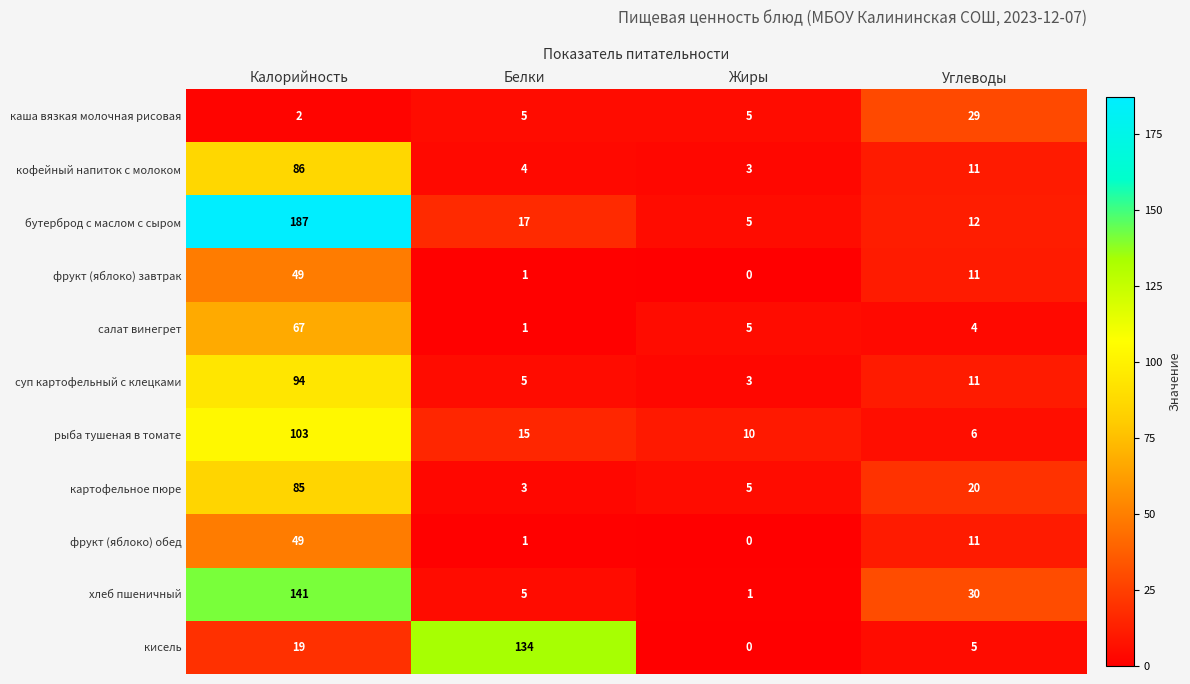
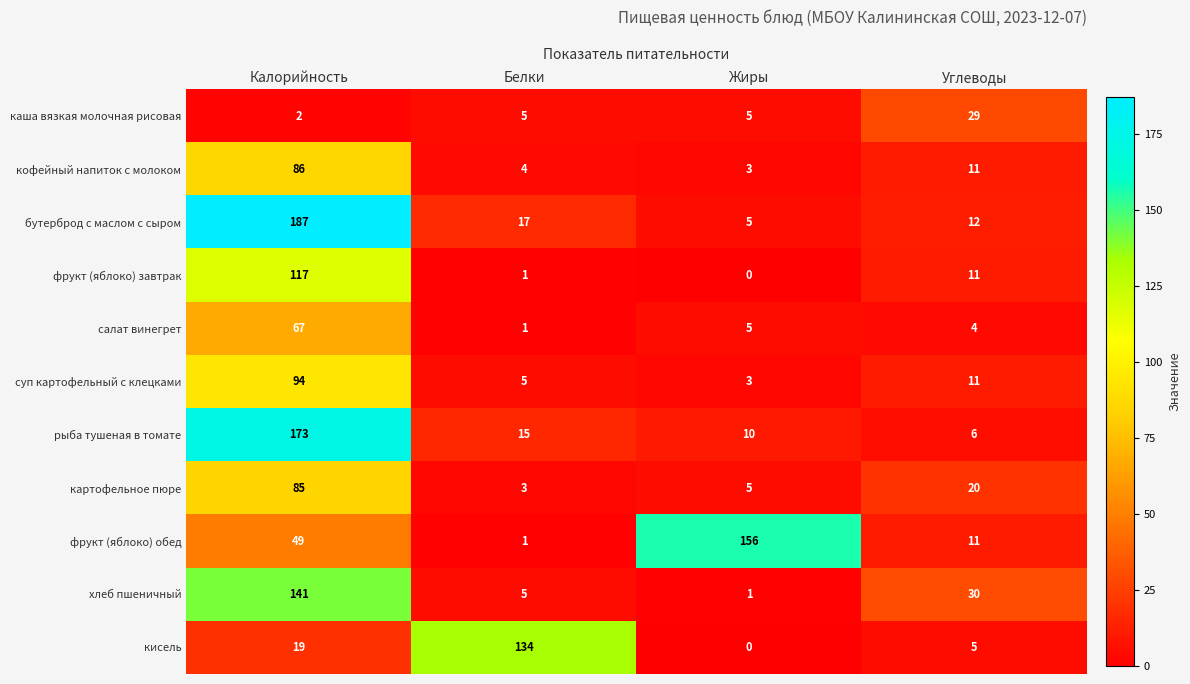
фрукт (яблоко) завтрак, Калорийность: 49 -> 117
рыба тушеная в томате, Калорийность: 103 -> 173
фрукт (яблоко) обед, Жиры: 0 -> 156
